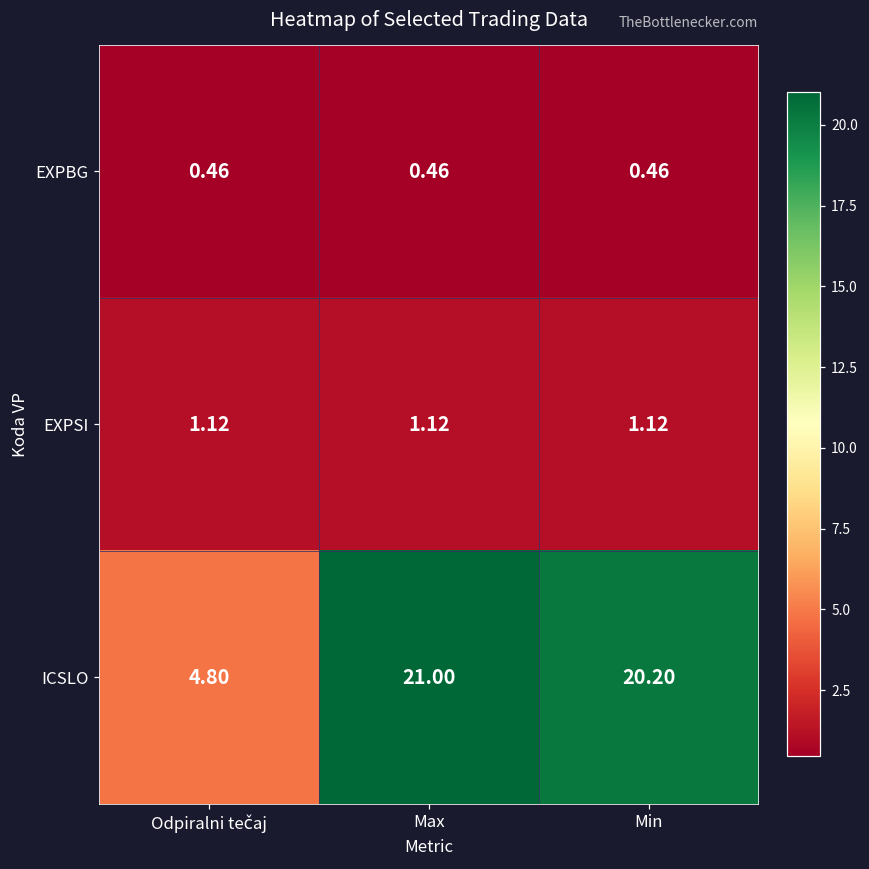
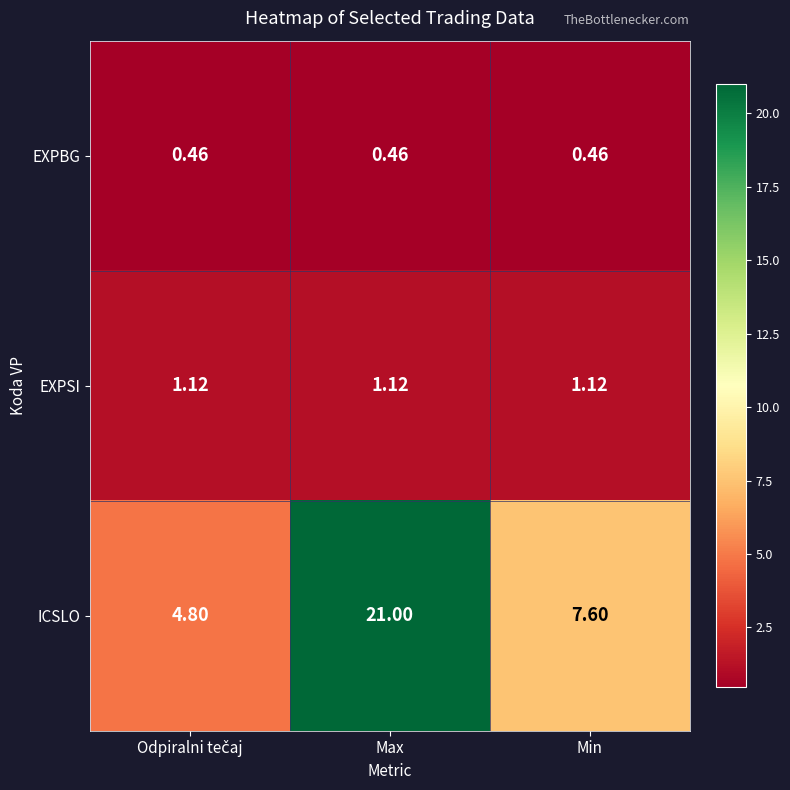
ICSLO, Min: 20.20 -> 7.60
